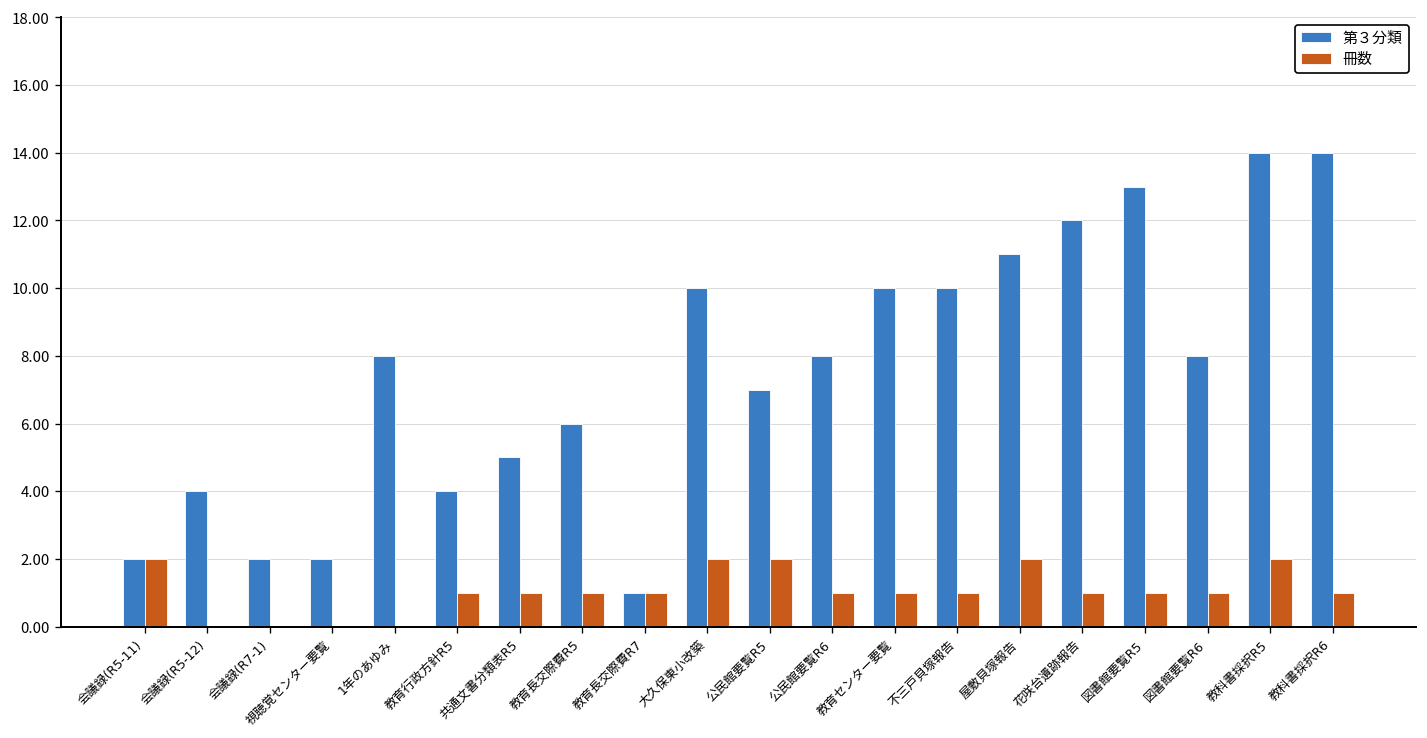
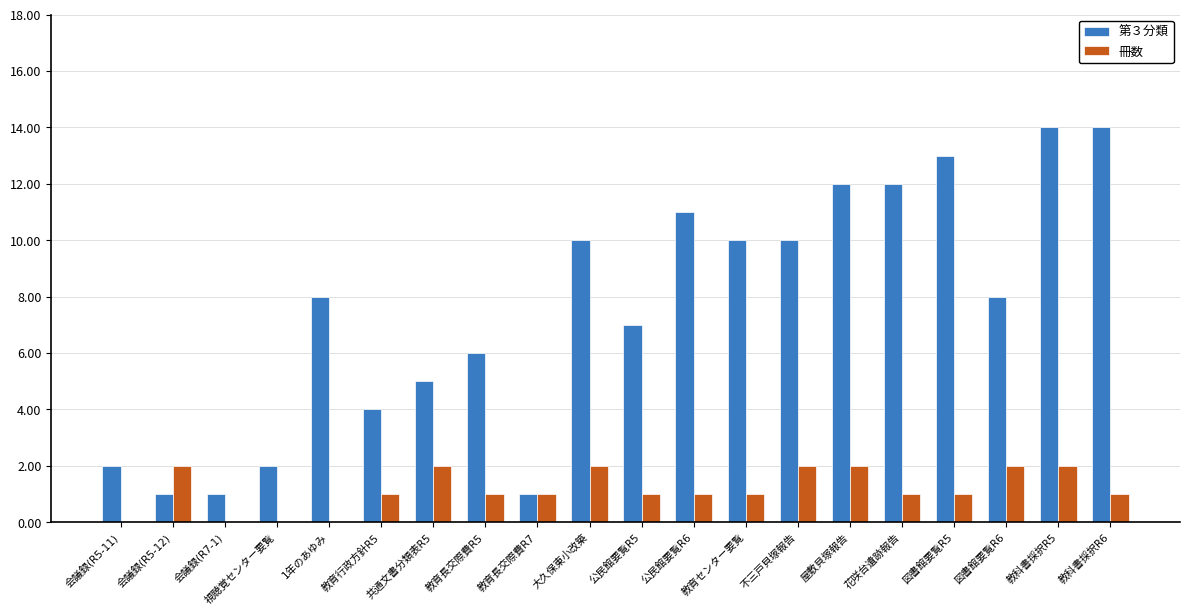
冊数, 会議録(R5-11): 2 -> 0
第３分類, 会議録(R5-12): 4 -> 1
冊数, 会議録(R5-12): 0 -> 2
第３分類, 会議録(R7-1): 2 -> 1
冊数, 共通文書分類表R5: 1 -> 2
冊数, 公民館要覧R5: 2 -> 1
第３分類, 公民館要覧R6: 8 -> 11
冊数, 不三戸貝塚報告: 1 -> 2
第３分類, 屋敷貝塚報告: 11 -> 12
冊数, 図書館要覧R6: 1 -> 2
